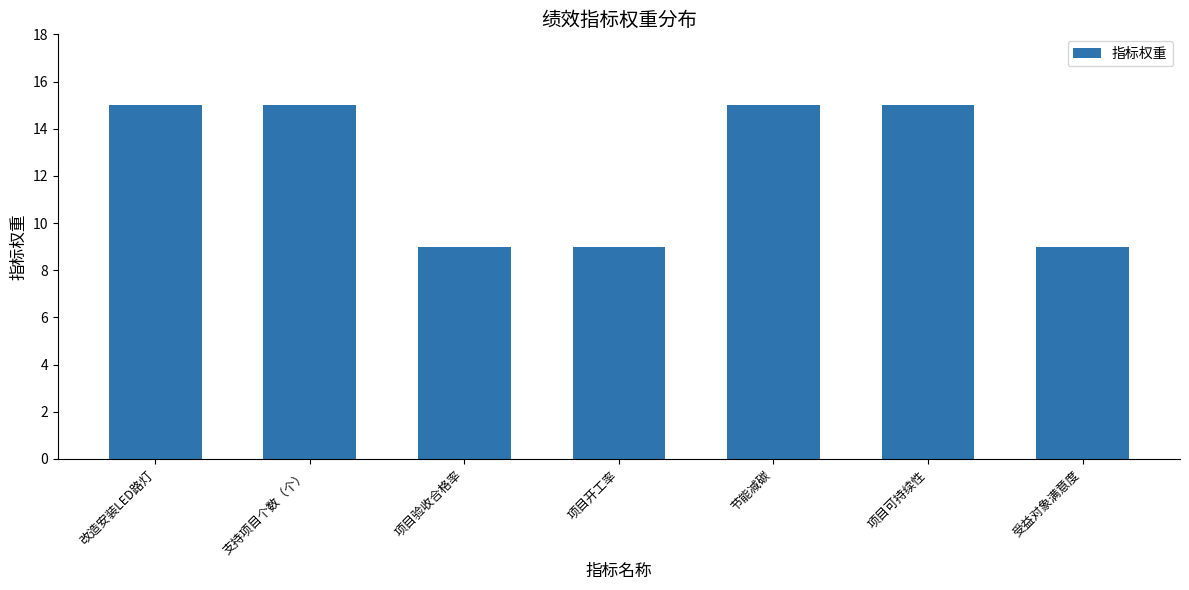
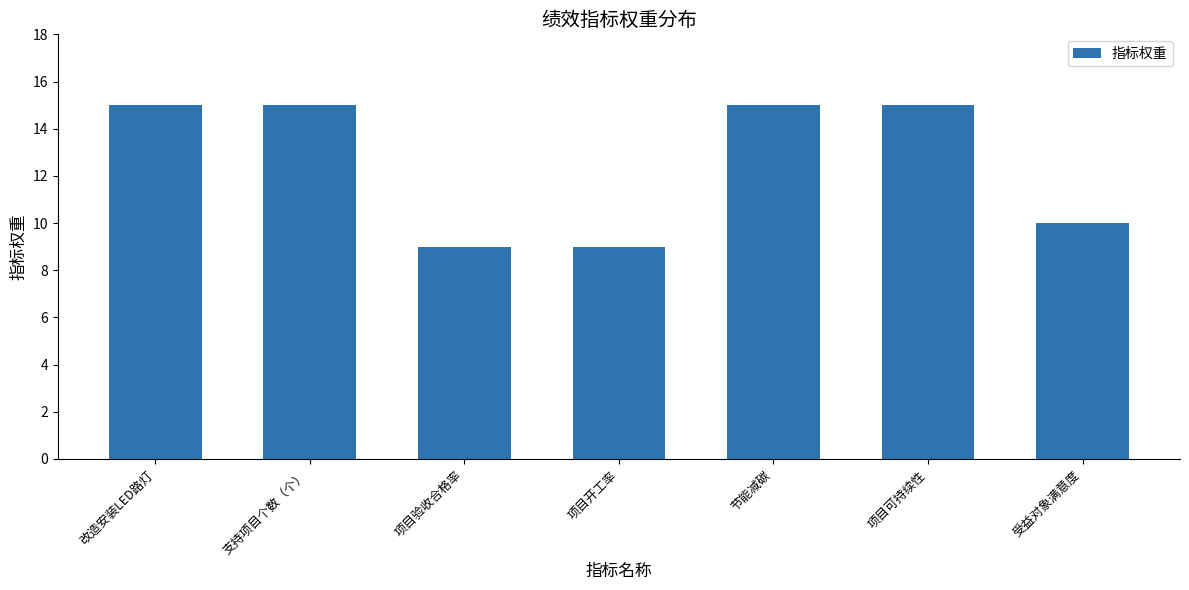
受益对象满意度: 9 -> 10
